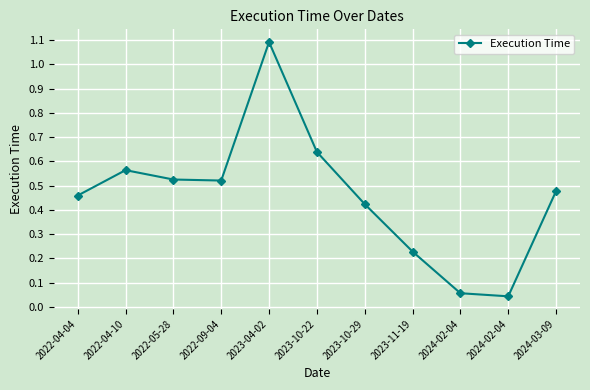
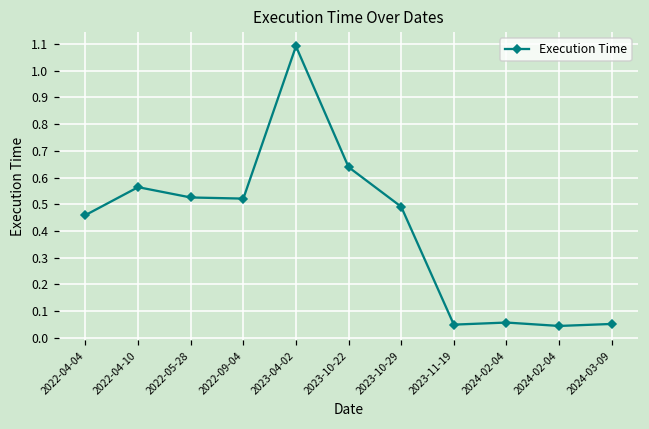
2023-10-29: 0.42 -> 0.49
2023-11-19: 0.23 -> 0.05
2024-03-09: 0.48 -> 0.05
